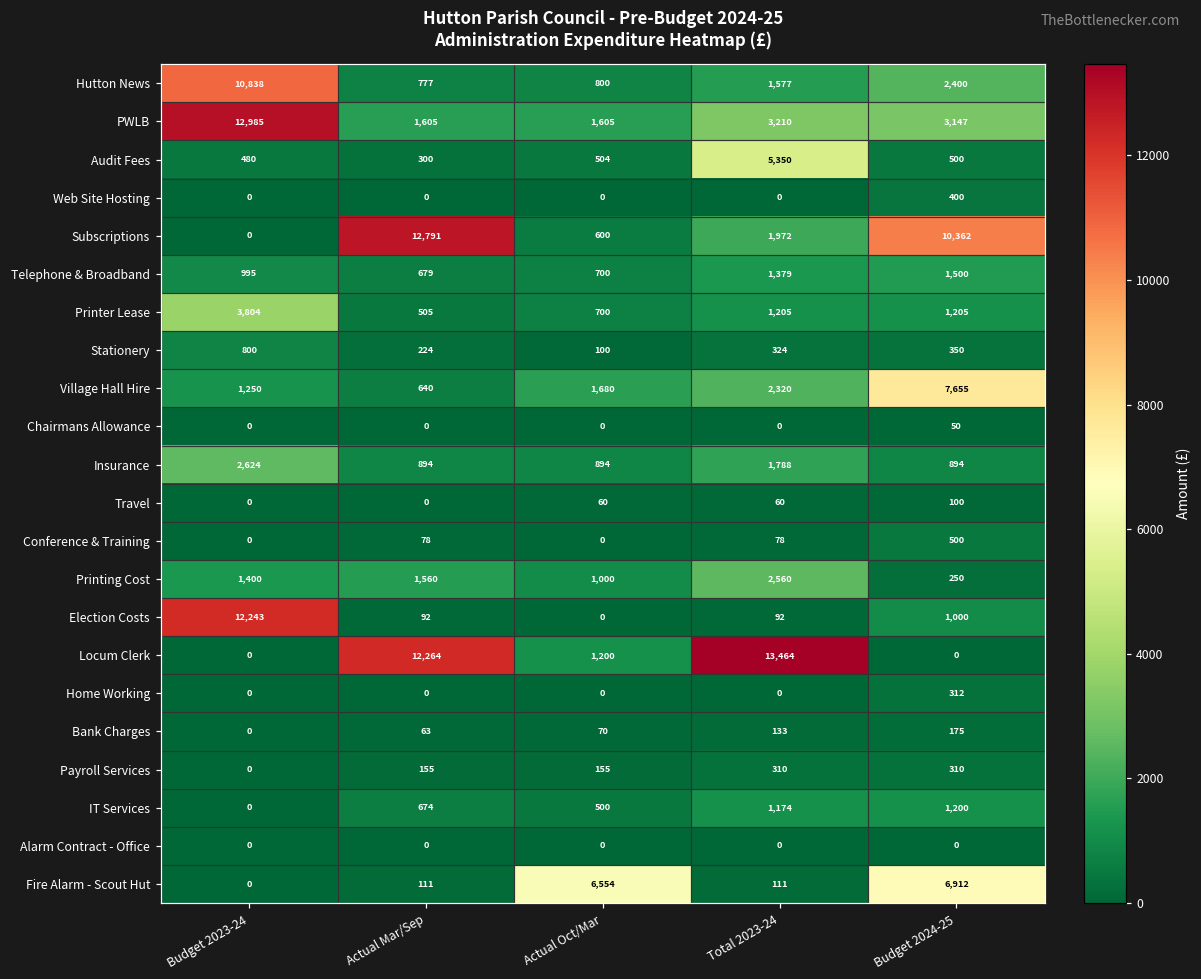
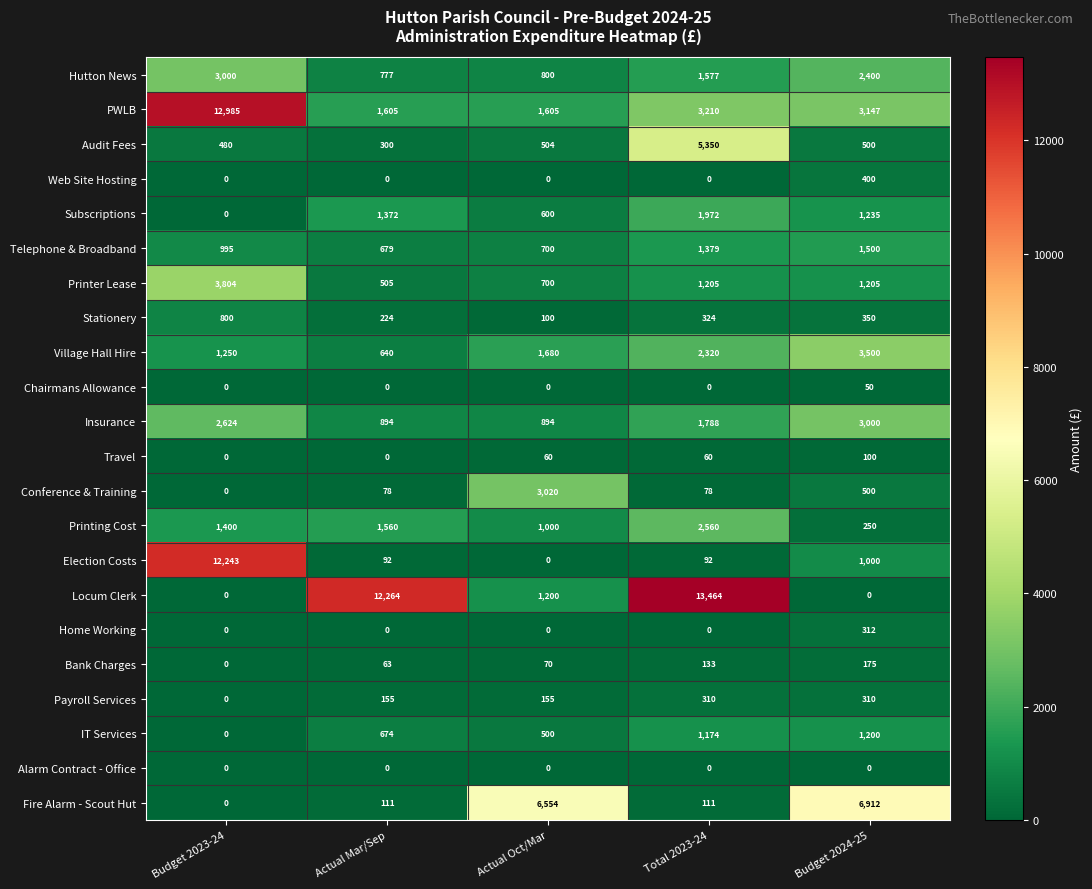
Hutton News, Budget 2023-24: 10,838 -> 3,000
Subscriptions, Actual Mar/Sep: 12,791 -> 1,372
Subscriptions, Budget 2024-25: 10,362 -> 1,235
Village Hall Hire, Budget 2024-25: 7,655 -> 3,500
Insurance, Budget 2024-25: 894 -> 3,000
Conference & Training, Actual Oct/Mar: 0 -> 3,020
